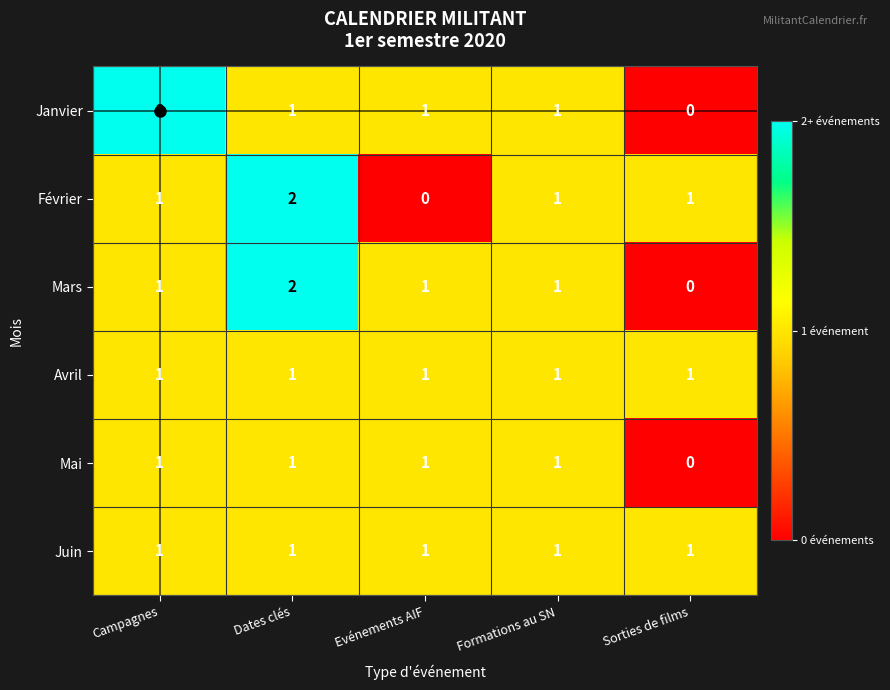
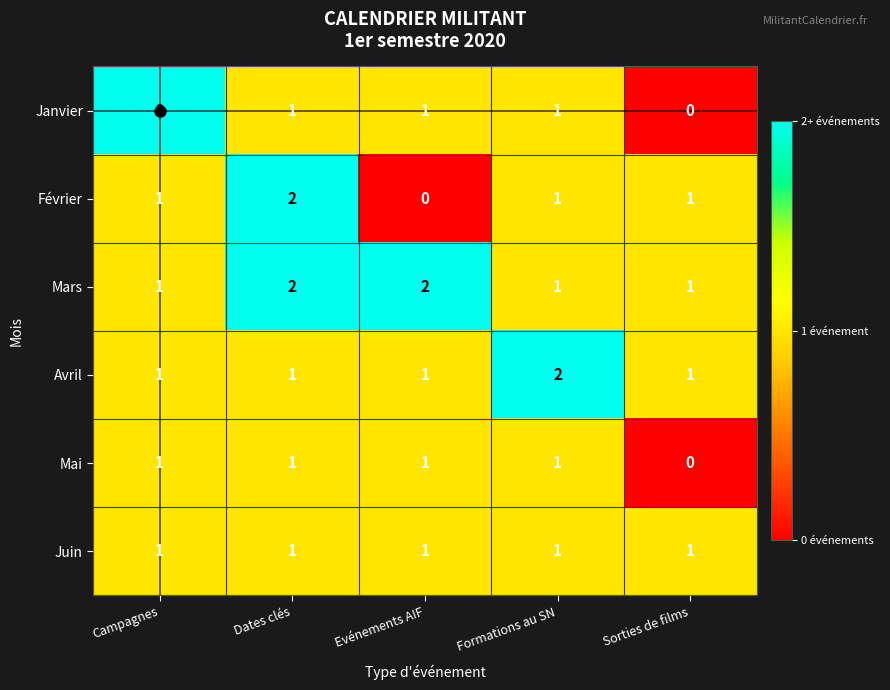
Mars, Evénements AIF: 1 -> 2
Mars, Sorties de films: 0 -> 1
Avril, Formations au SN: 1 -> 2
